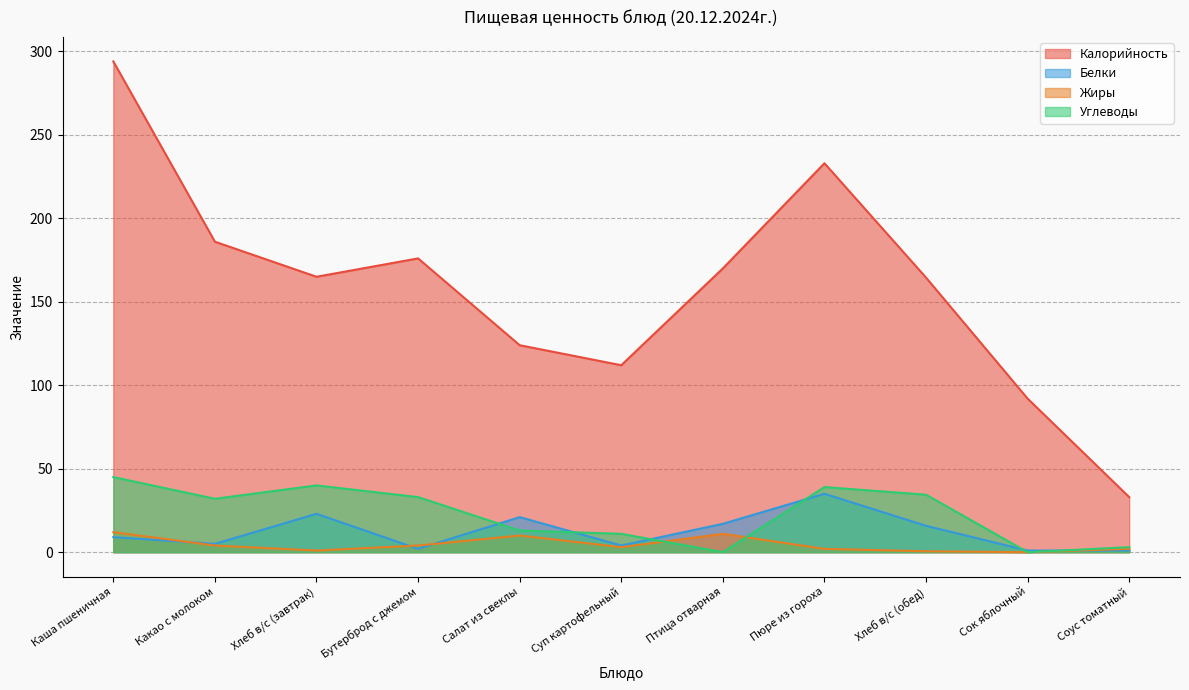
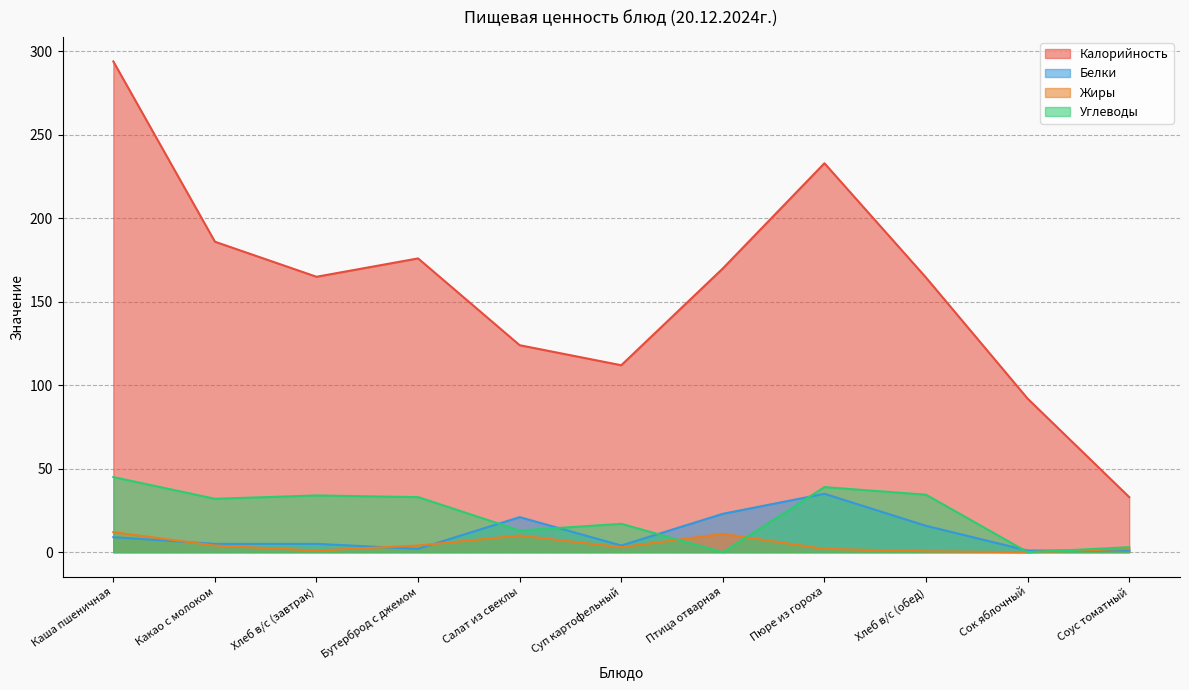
Белки, Хлеб в/с (завтрак): 23 -> 5
Углеводы, Хлеб в/с (завтрак): 40 -> 34
Углеводы, Суп картофельный: 11 -> 17
Белки, Птица отварная: 17 -> 23
